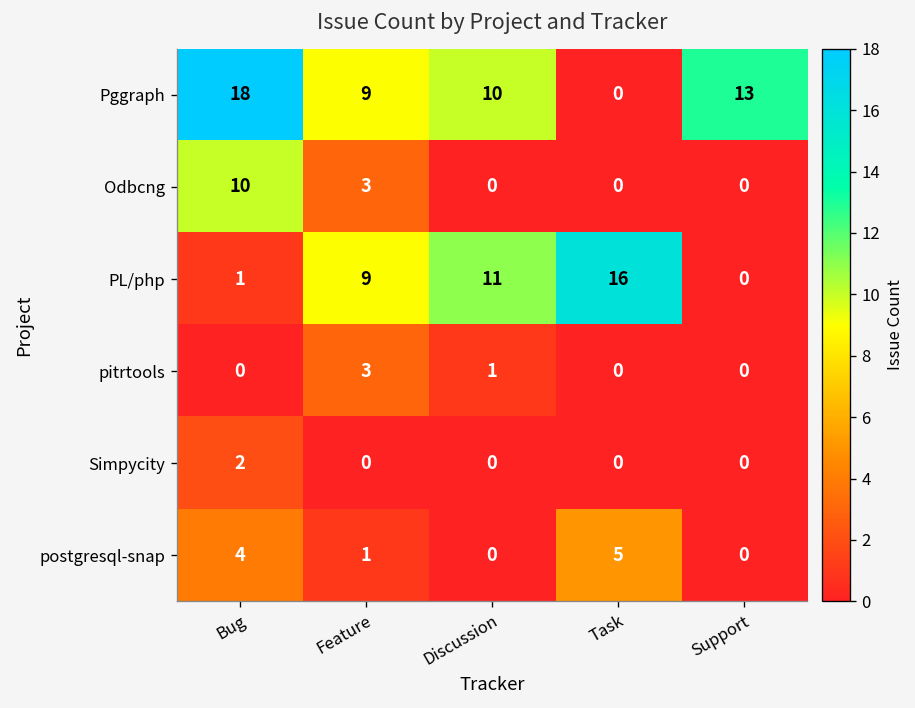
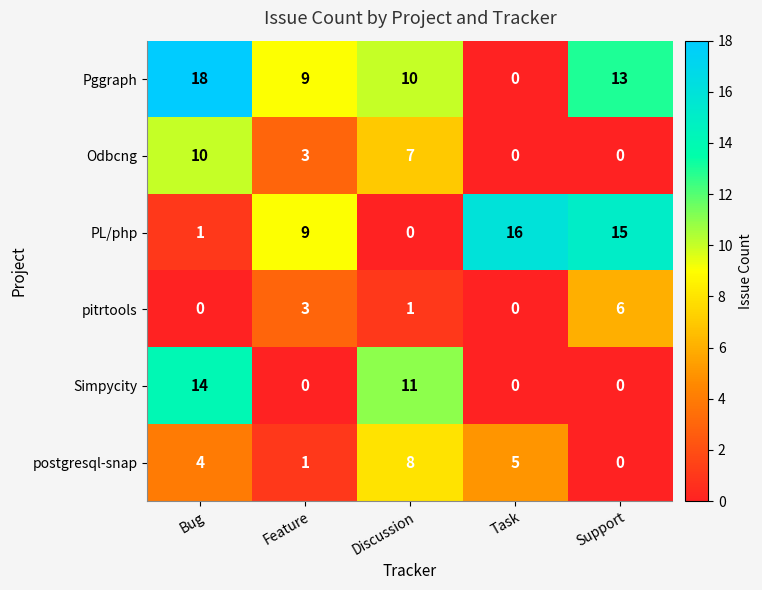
Odbcng, Discussion: 0 -> 7
PL/php, Discussion: 11 -> 0
PL/php, Support: 0 -> 15
pitrtools, Support: 0 -> 6
Simpycity, Bug: 2 -> 14
Simpycity, Discussion: 0 -> 11
postgresql-snap, Discussion: 0 -> 8
